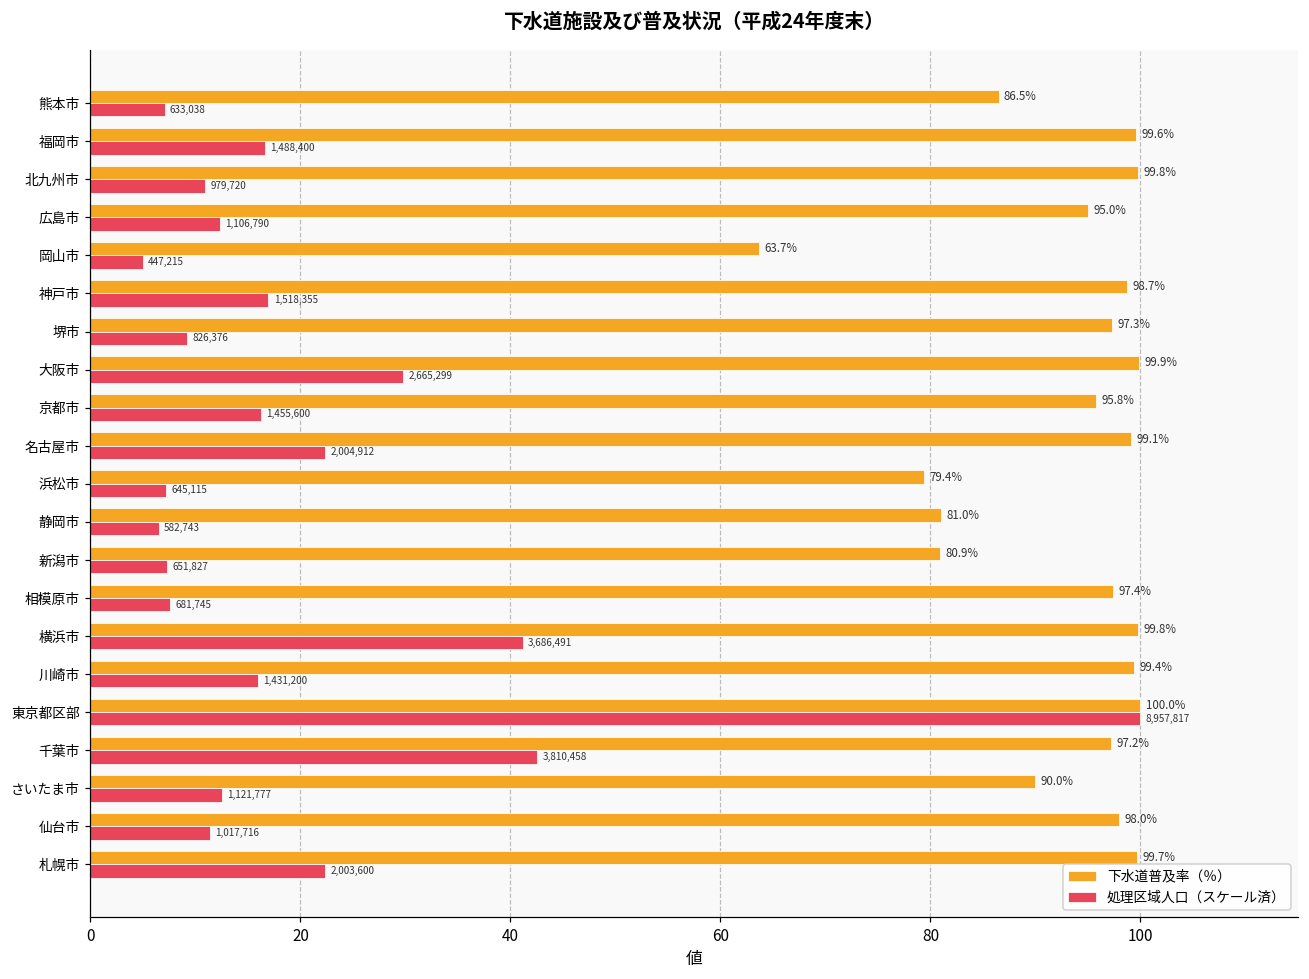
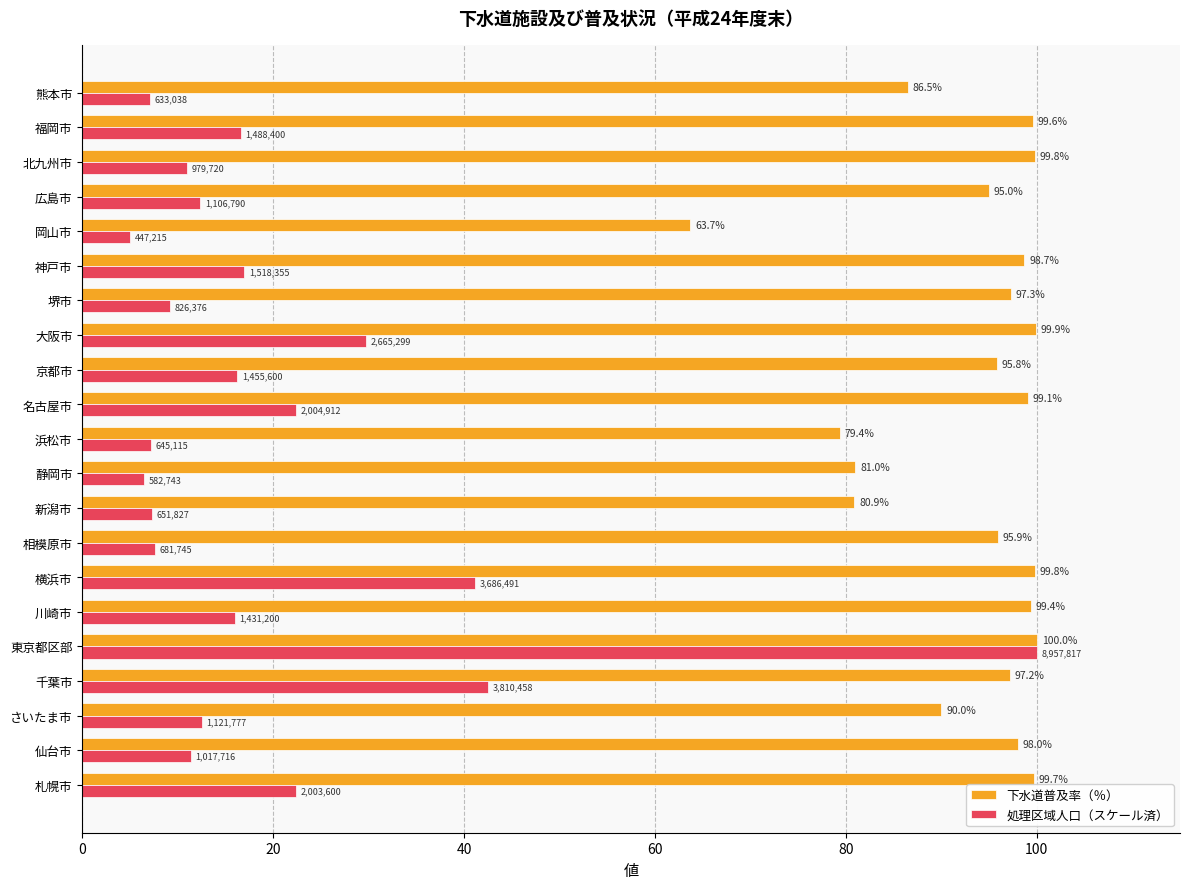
下水道普及率（％）, 相模原市: 97.4% -> 95.9%
